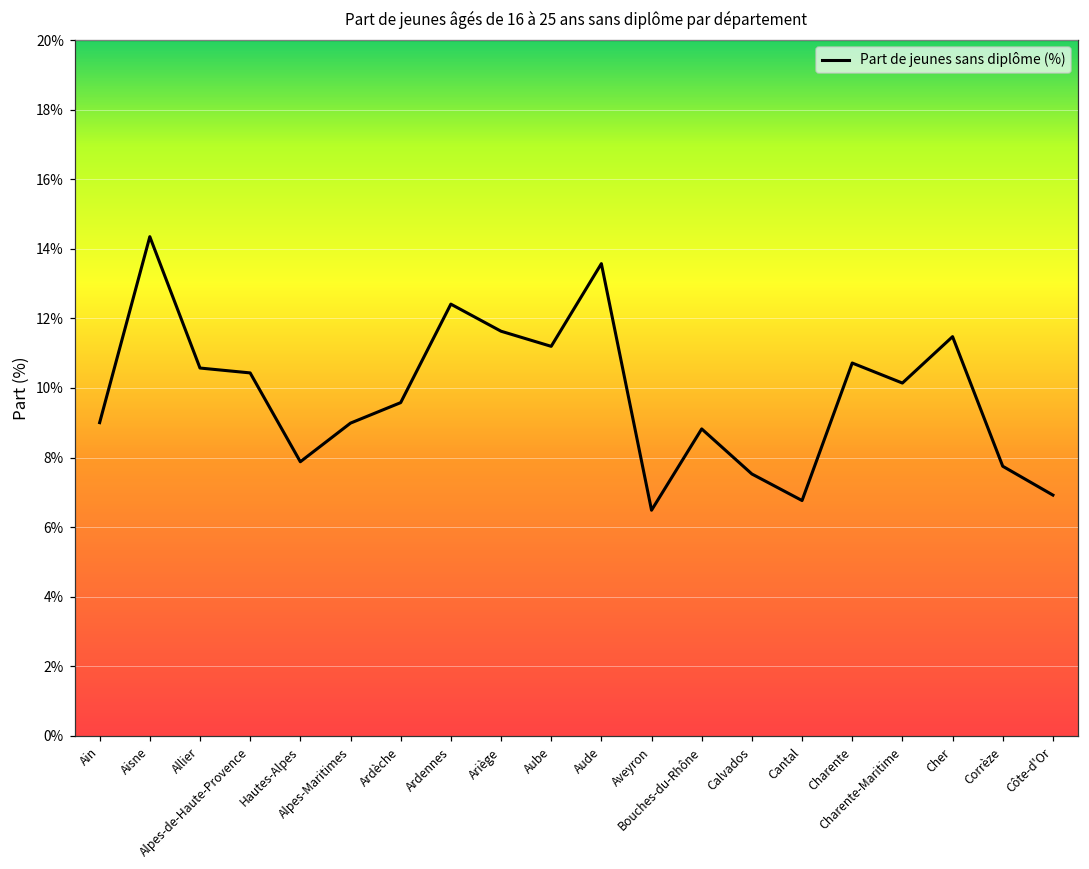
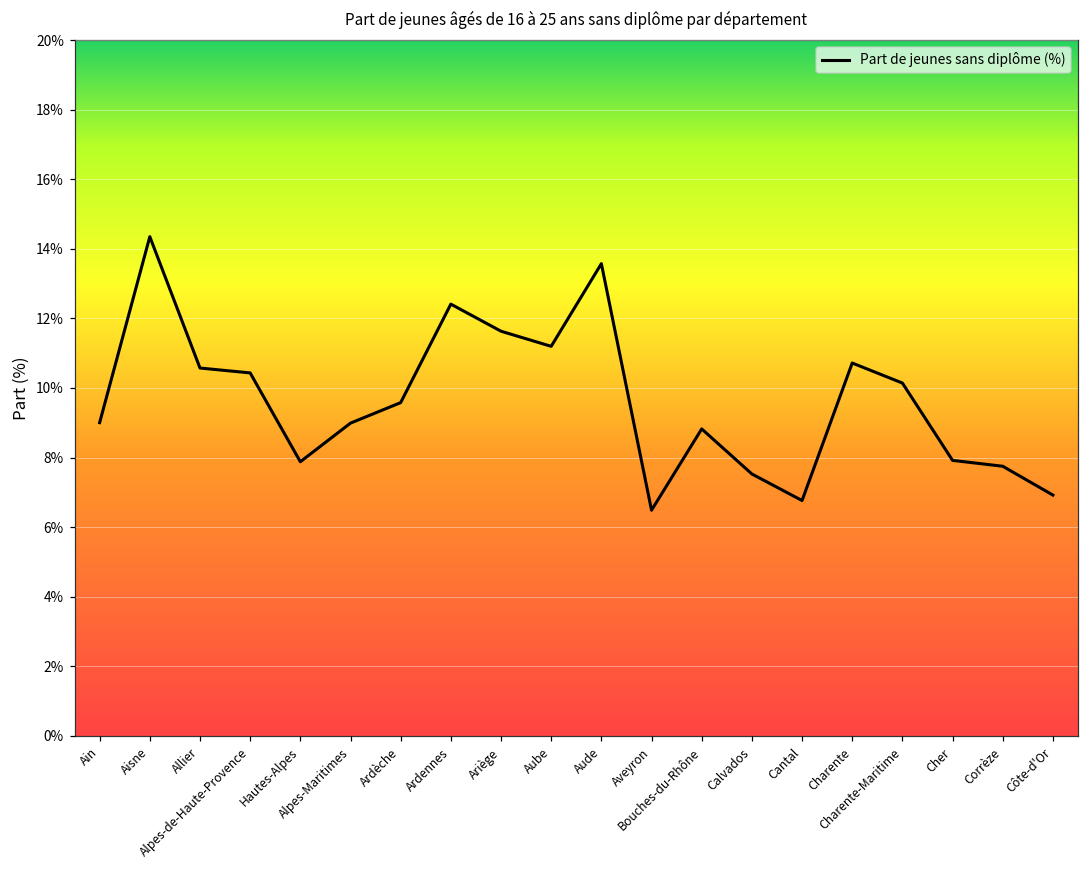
Cher: 11.5% -> 7.9%
